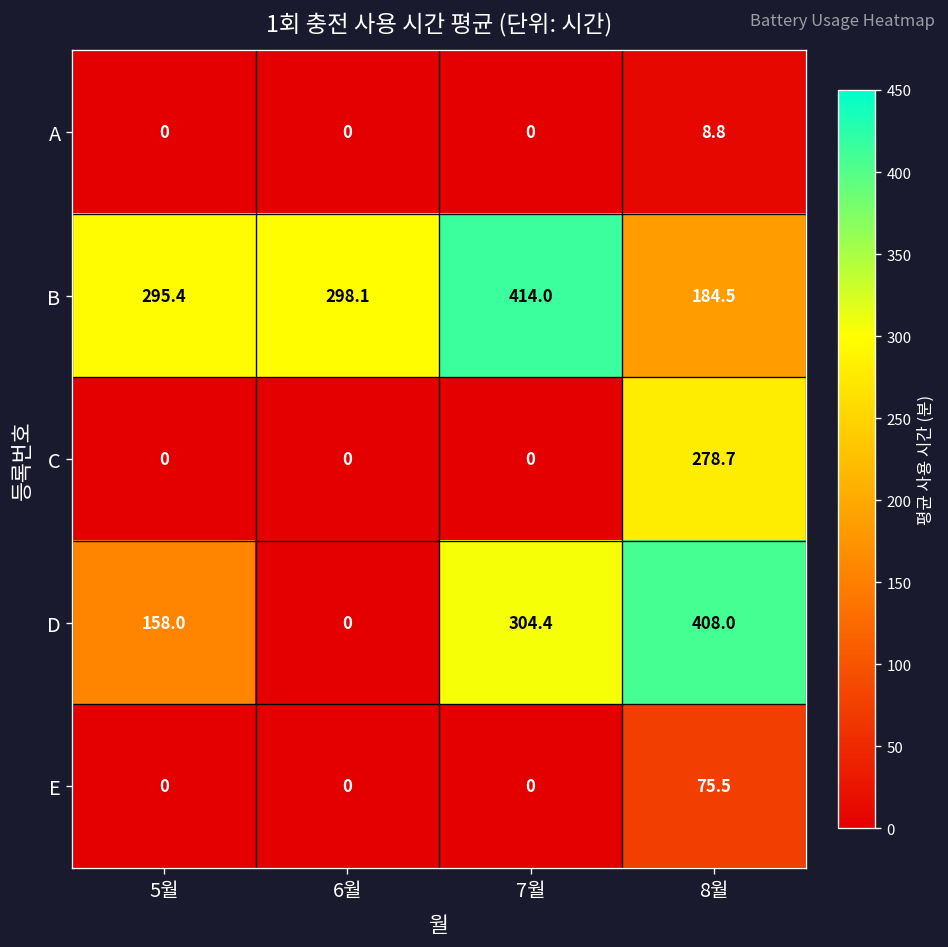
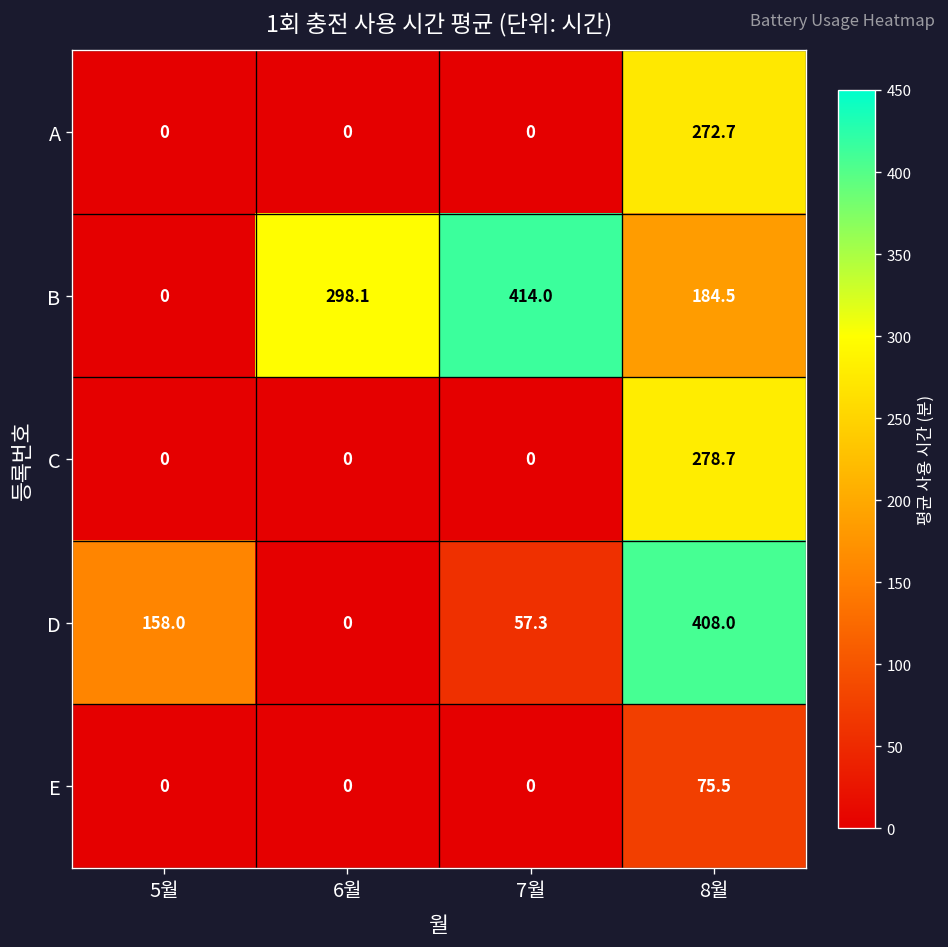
A, 8월: 8.8 -> 272.7
B, 5월: 295.4 -> 0
D, 7월: 304.4 -> 57.3
